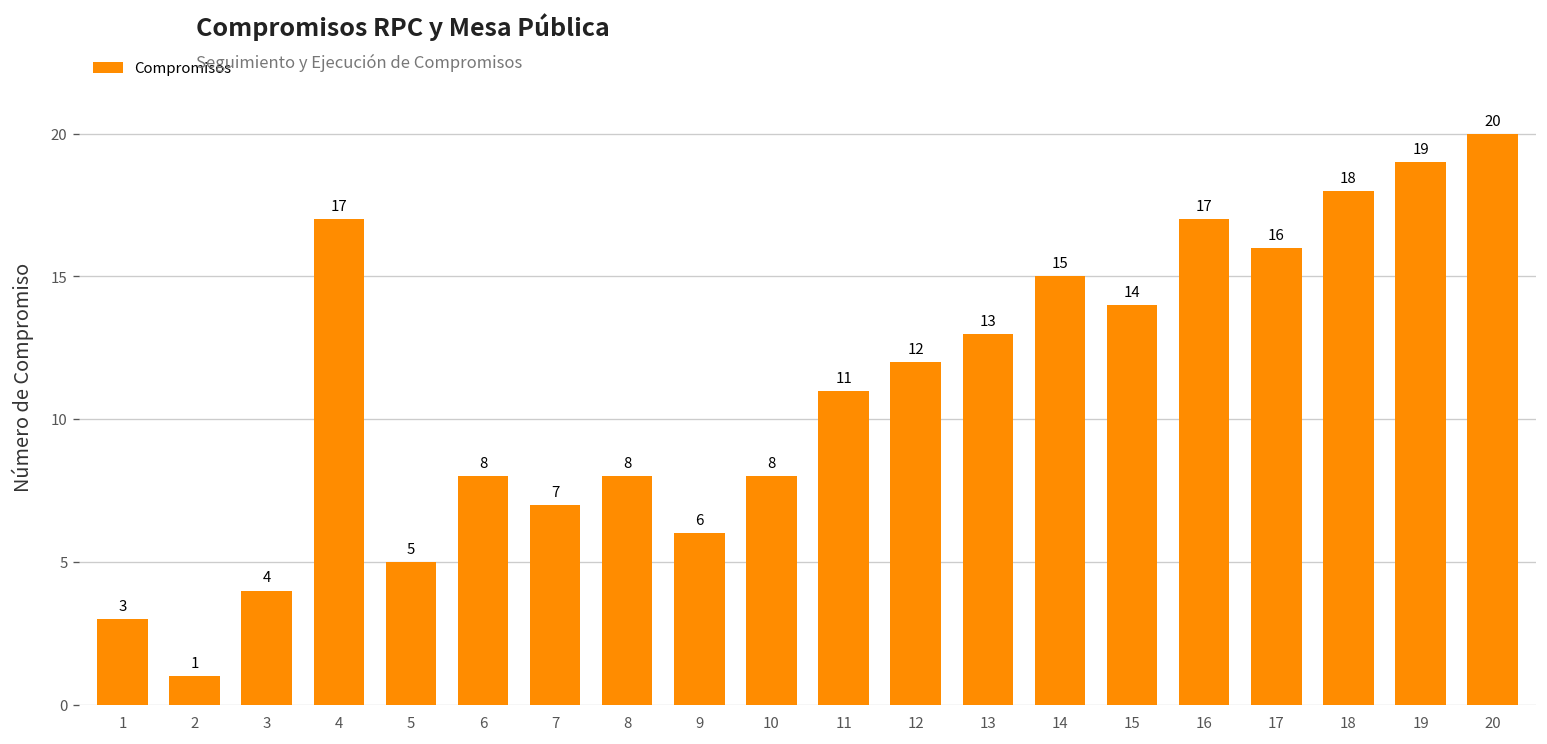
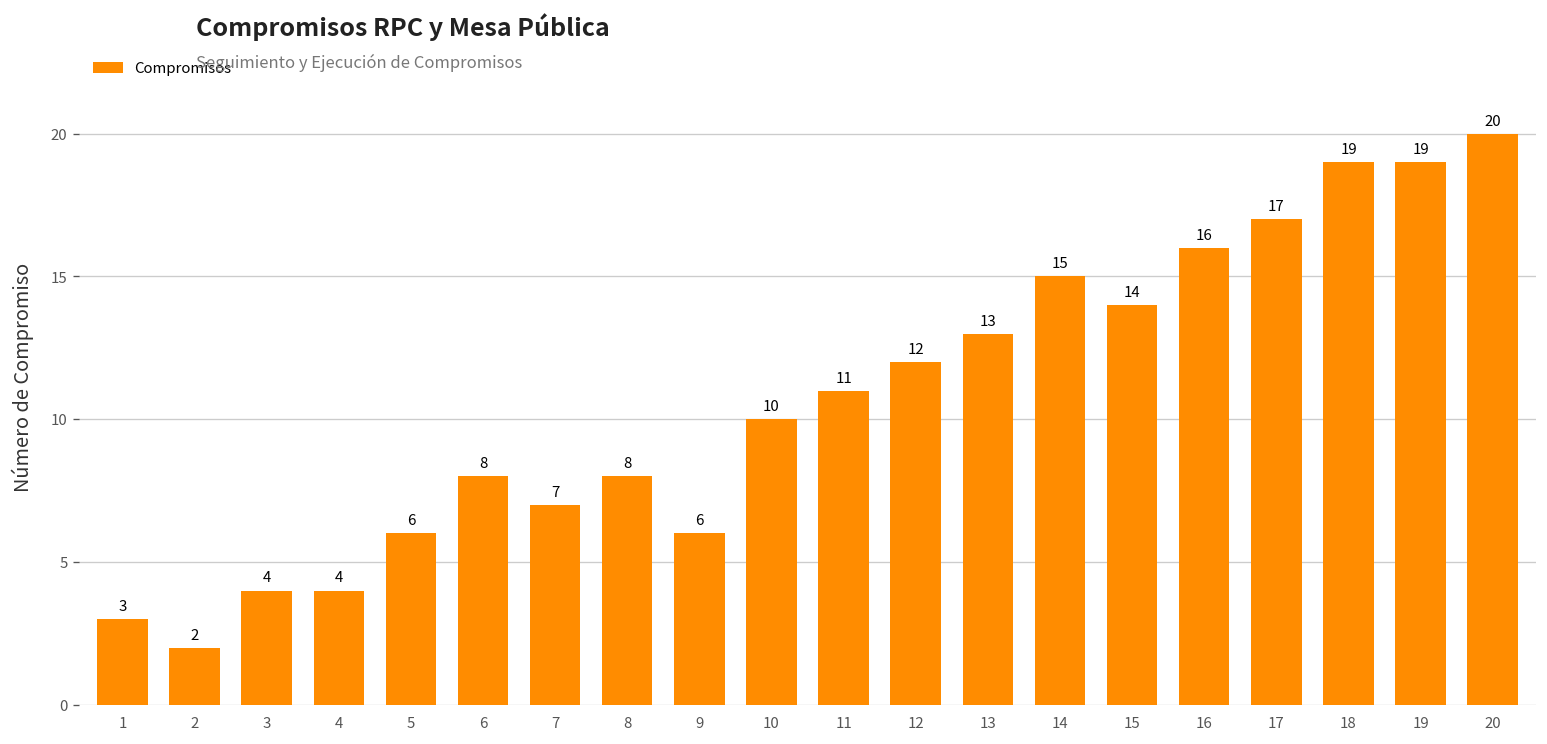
2: 1 -> 2
4: 17 -> 4
5: 5 -> 6
10: 8 -> 10
16: 17 -> 16
17: 16 -> 17
18: 18 -> 19
